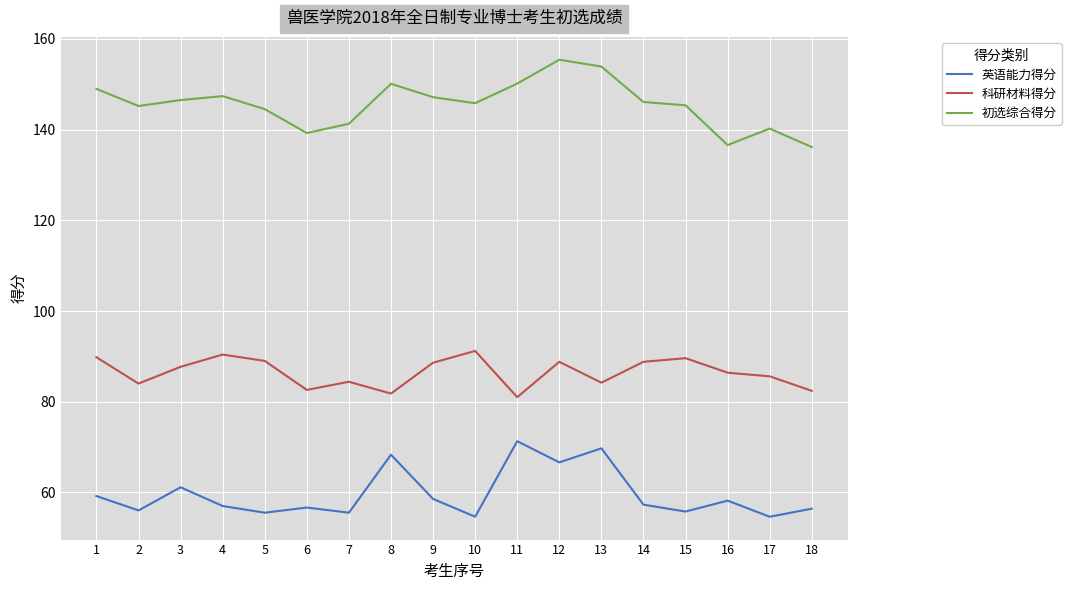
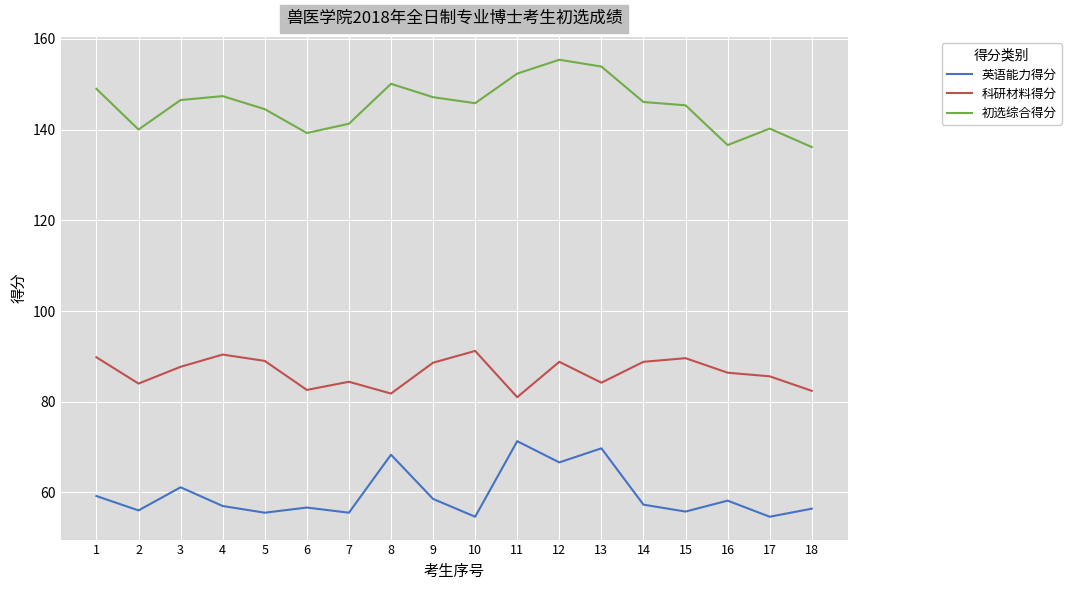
初选综合得分, 2: 145 -> 140
初选综合得分, 11: 150 -> 152
